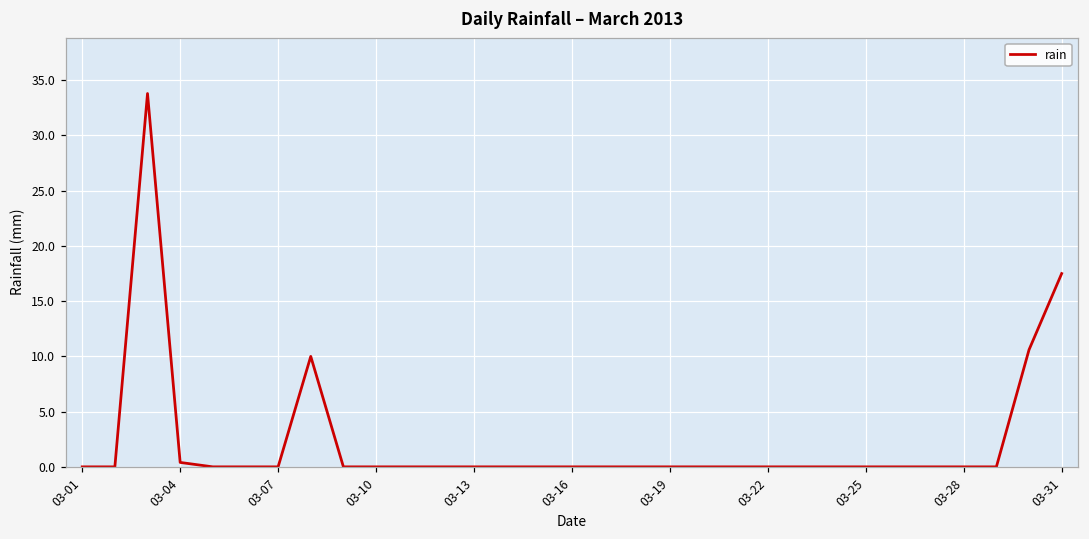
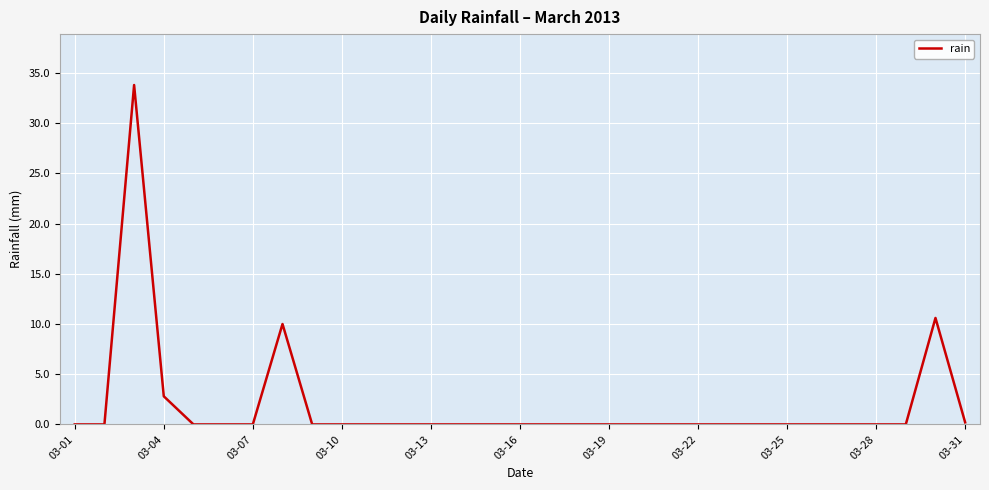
03-04: 0.4 -> 2.8
03-31: 17.5 -> 0.2
